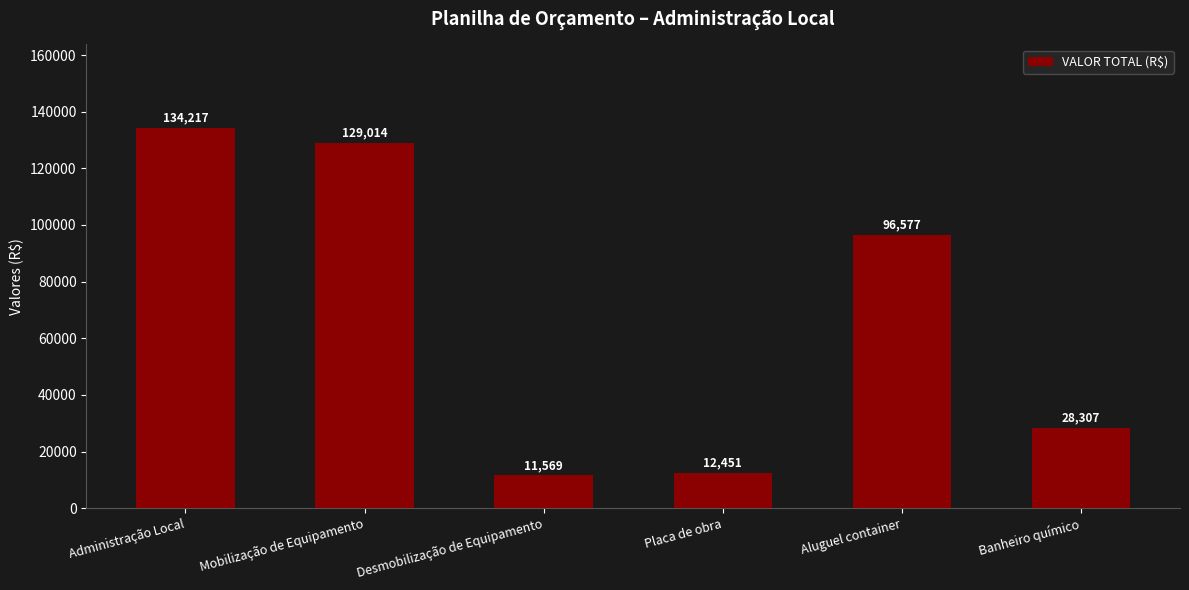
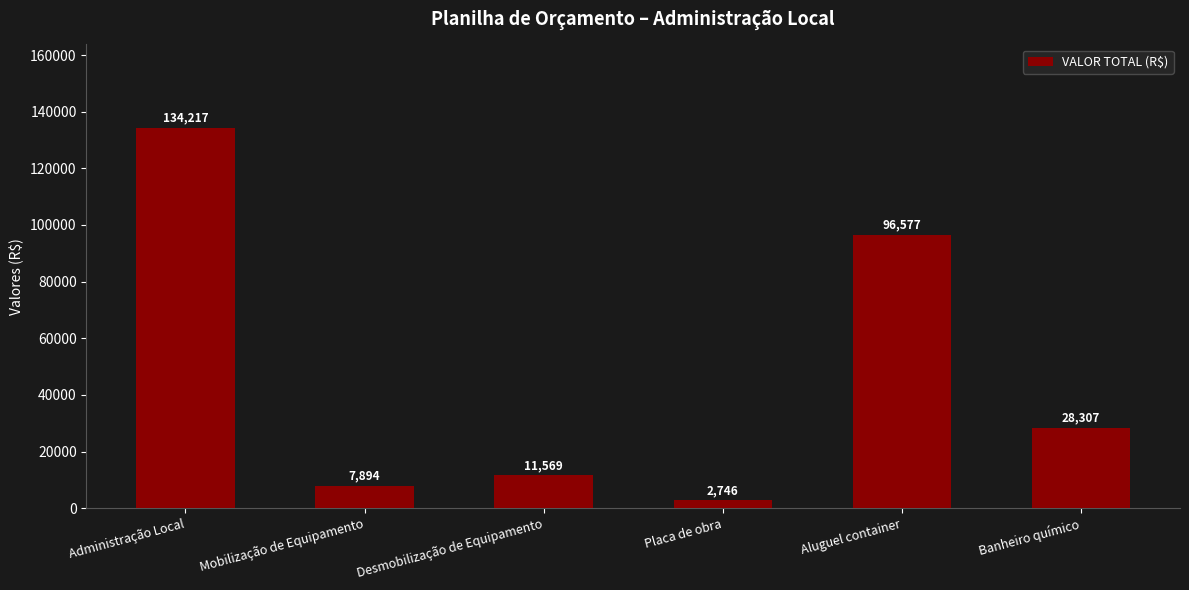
Mobilização de Equipamento: 129,014 -> 7,894
Placa de obra: 12,451 -> 2,746
